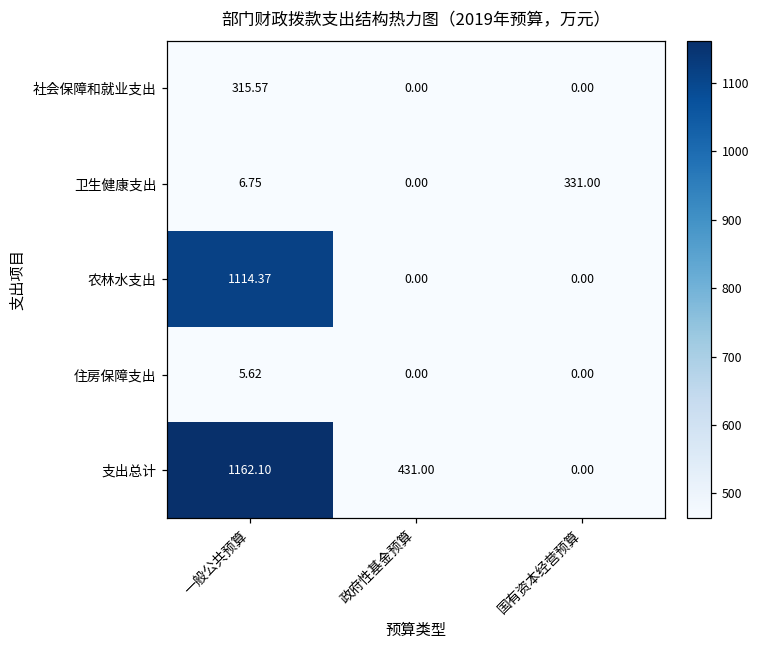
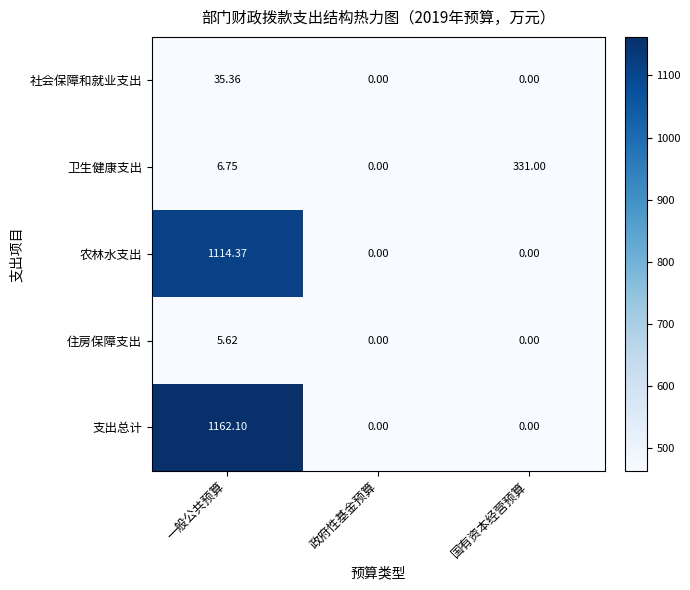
社会保障和就业支出, 一般公共预算: 315.57 -> 35.36
支出总计, 政府性基金预算: 431.00 -> 0.00
